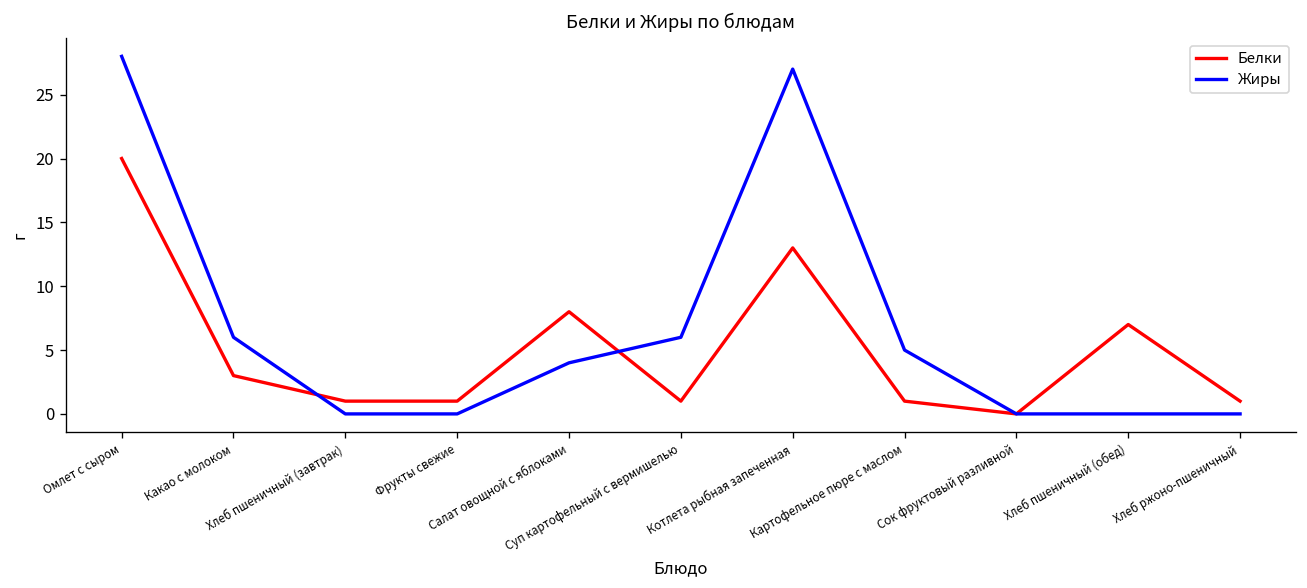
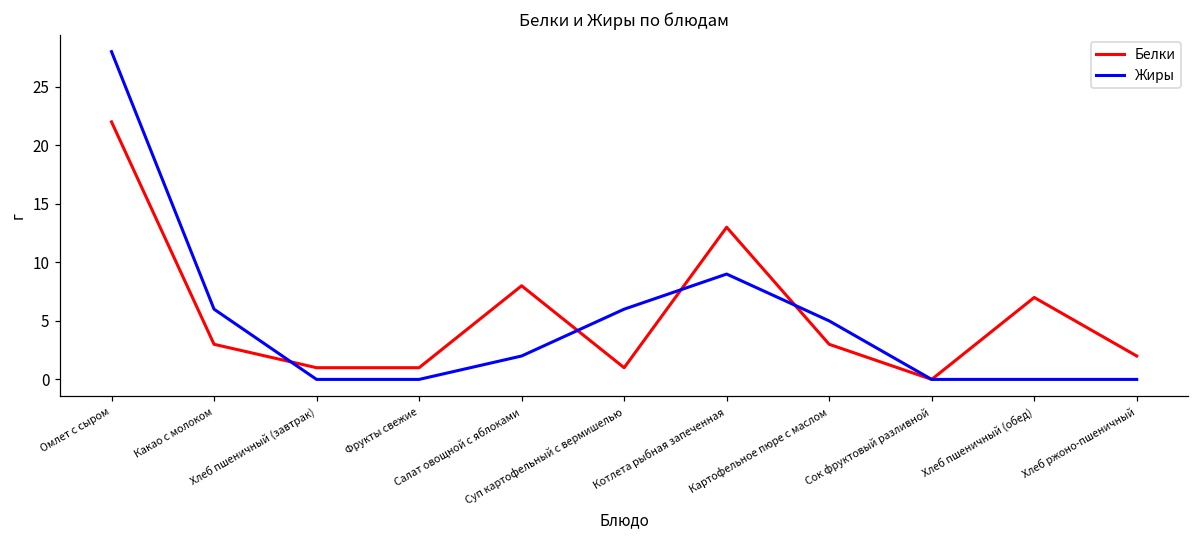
Белки, Омлет с сыром: 20 -> 22
Жиры, Салат овощной с яблоками: 4 -> 2
Жиры, Котлета рыбная запеченная: 27 -> 9
Белки, Картофельное пюре с маслом: 1 -> 3
Белки, Хлеб ржоно-пшеничный: 1 -> 2
